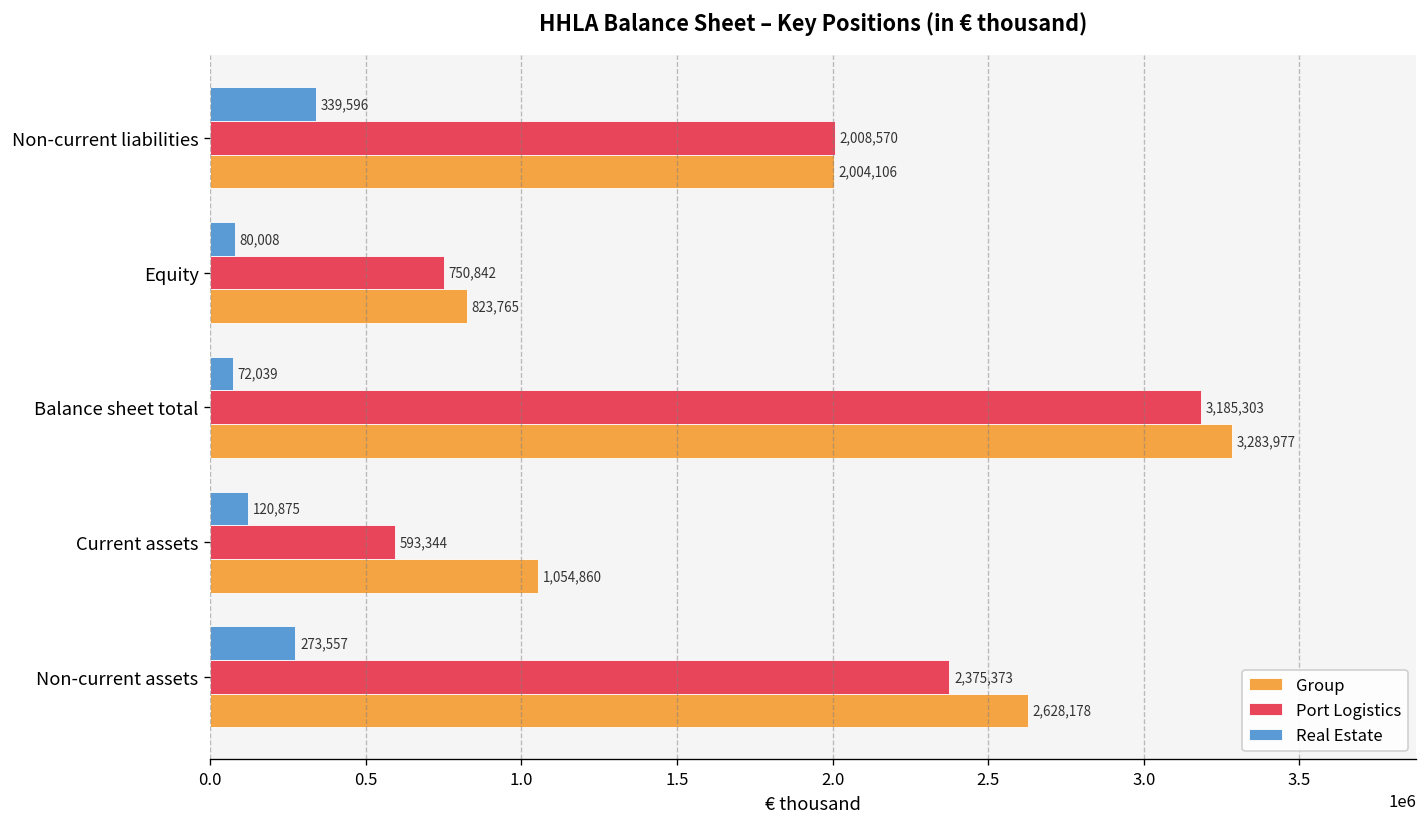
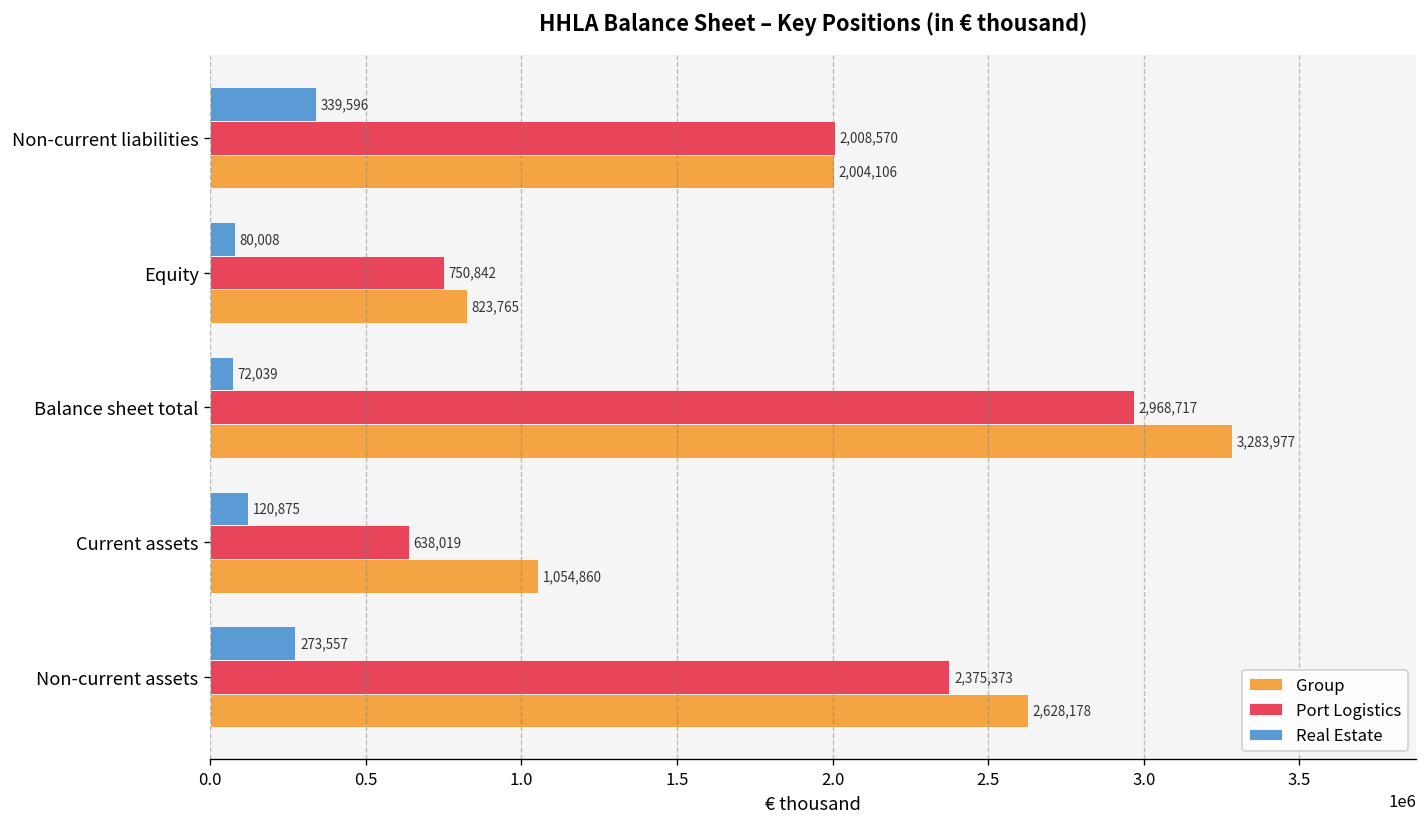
Port Logistics, Balance sheet total: 3,185,303 -> 2,968,717
Port Logistics, Current assets: 593,344 -> 638,019
